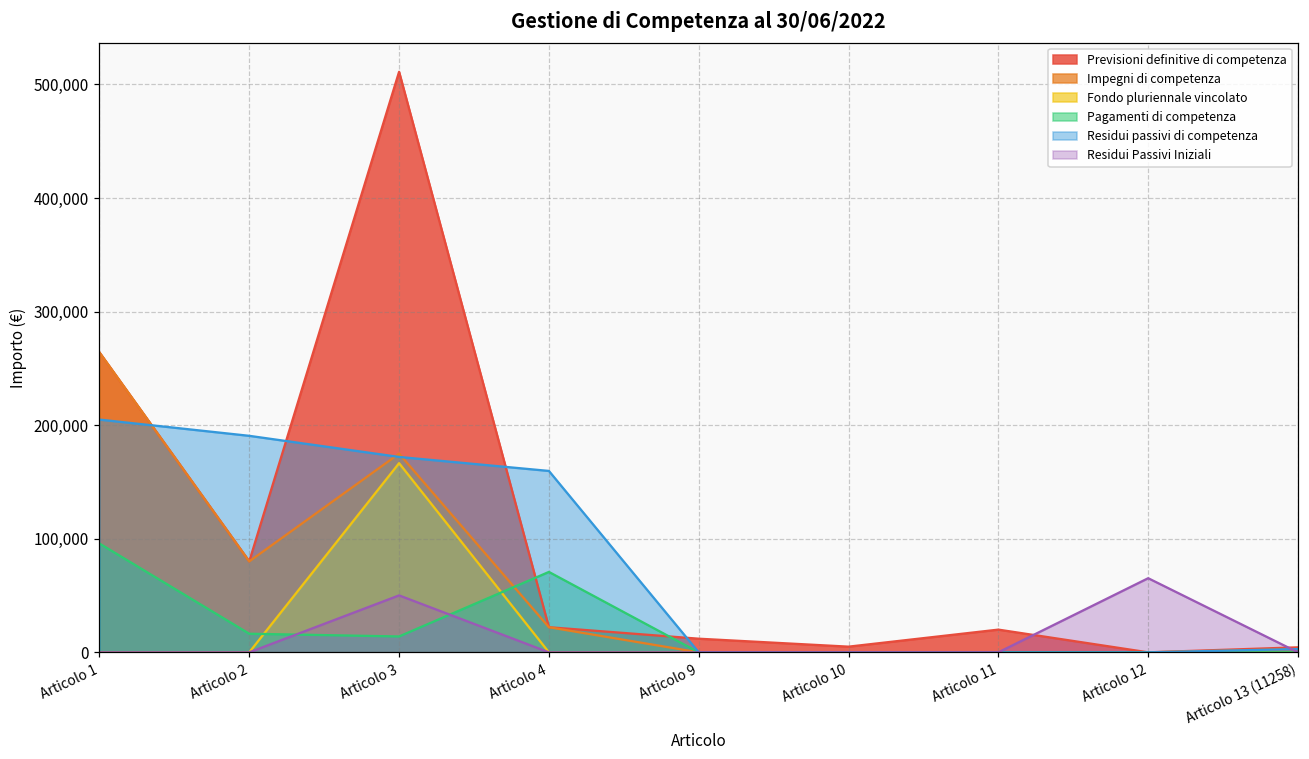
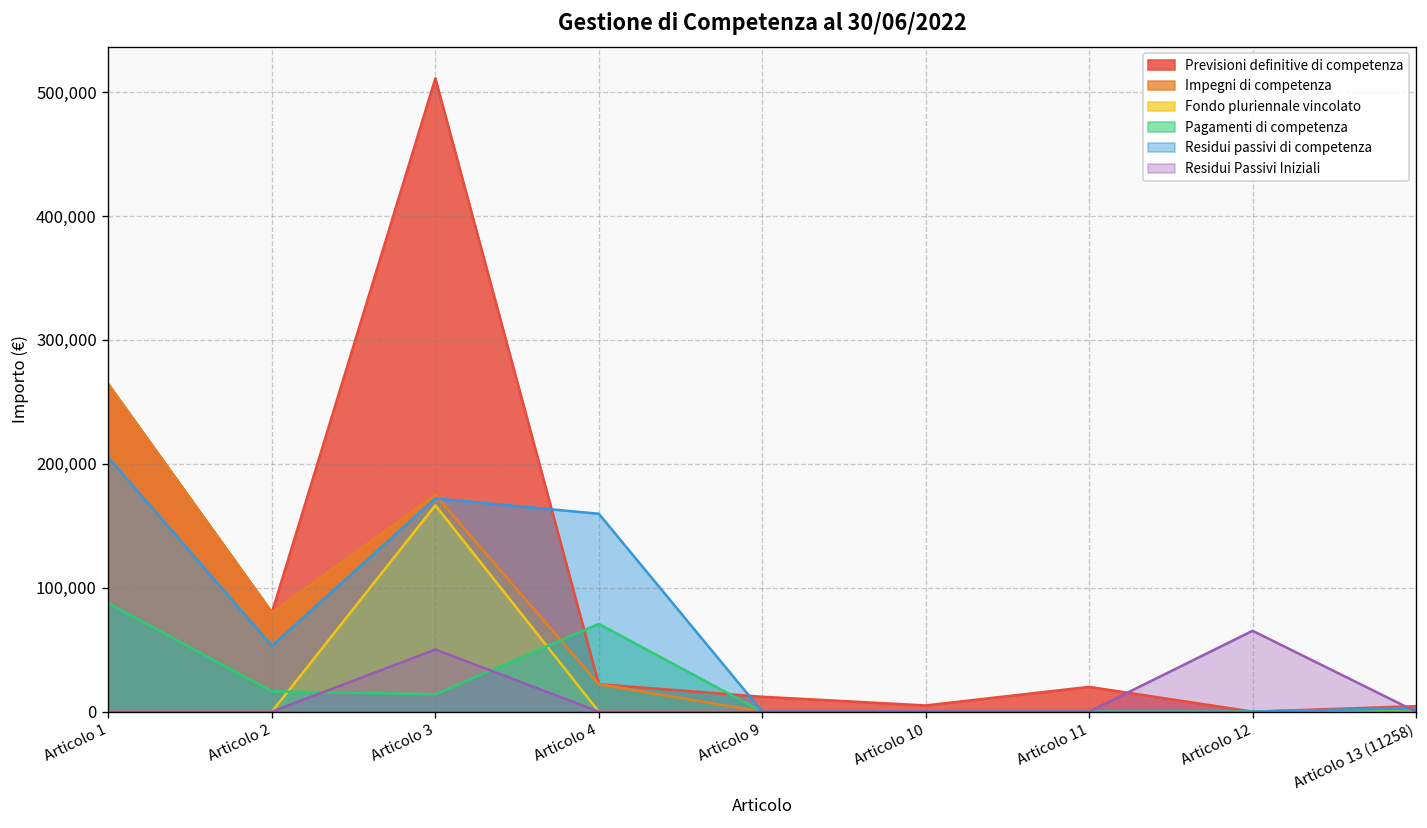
Pagamenti di competenza, Articolo 1: 96,000 -> 87,000
Residui passivi di competenza, Articolo 2: 191,000 -> 53,000
